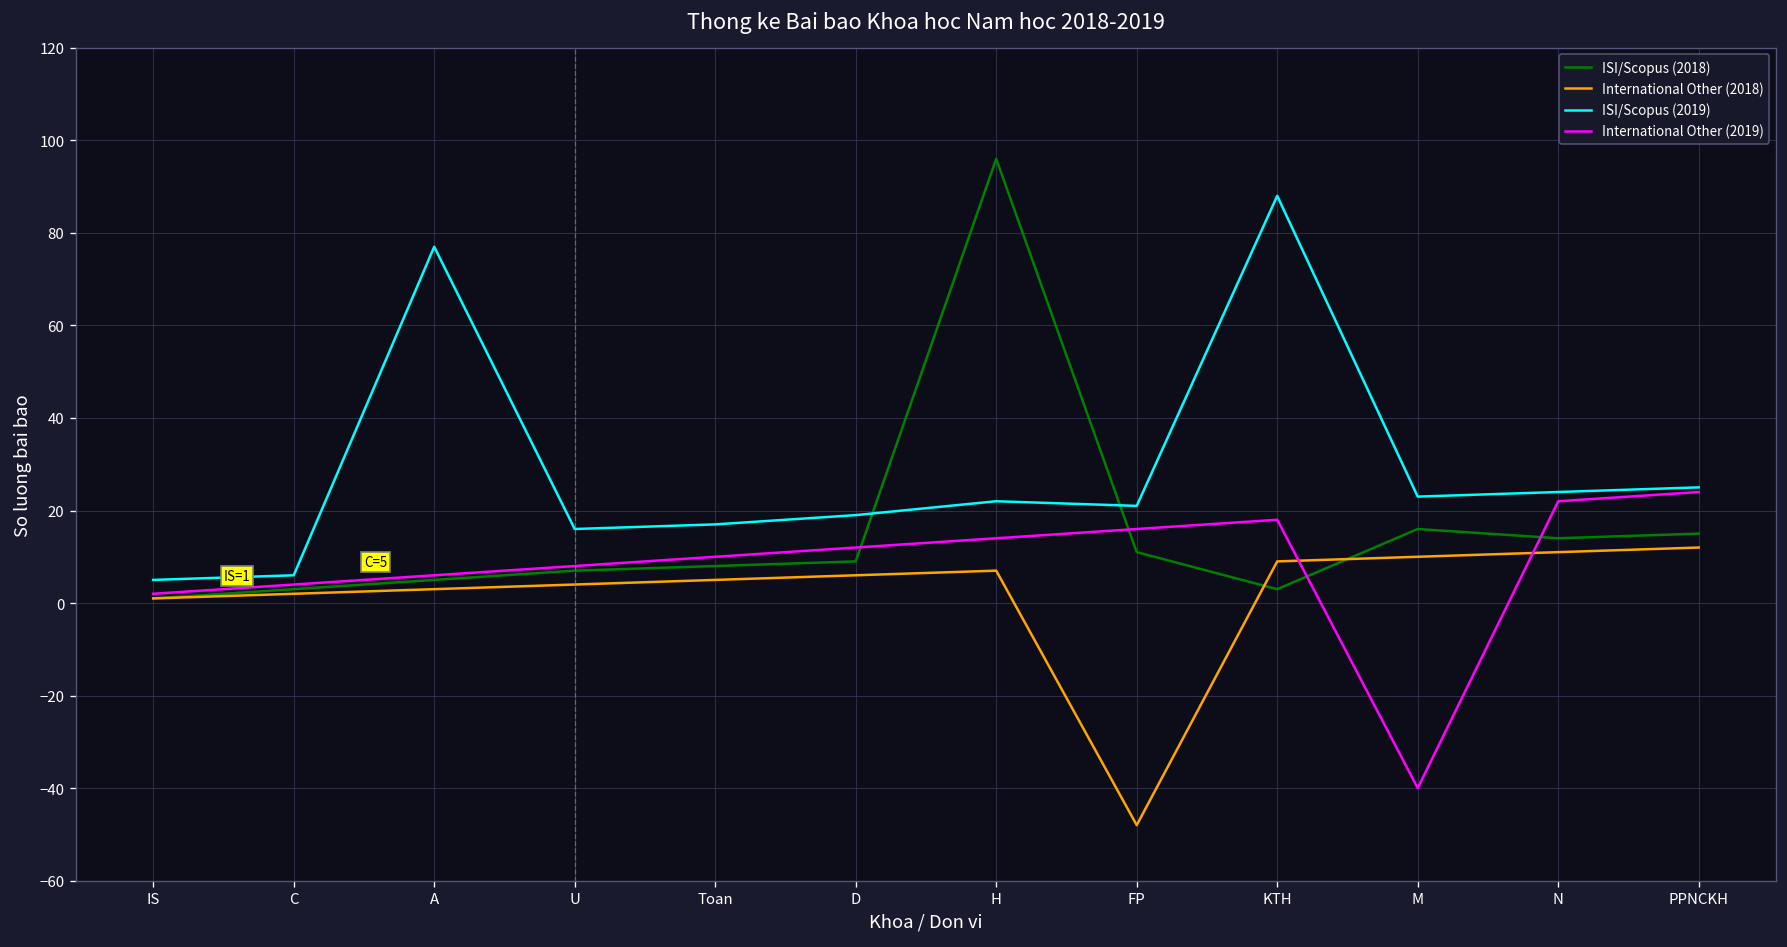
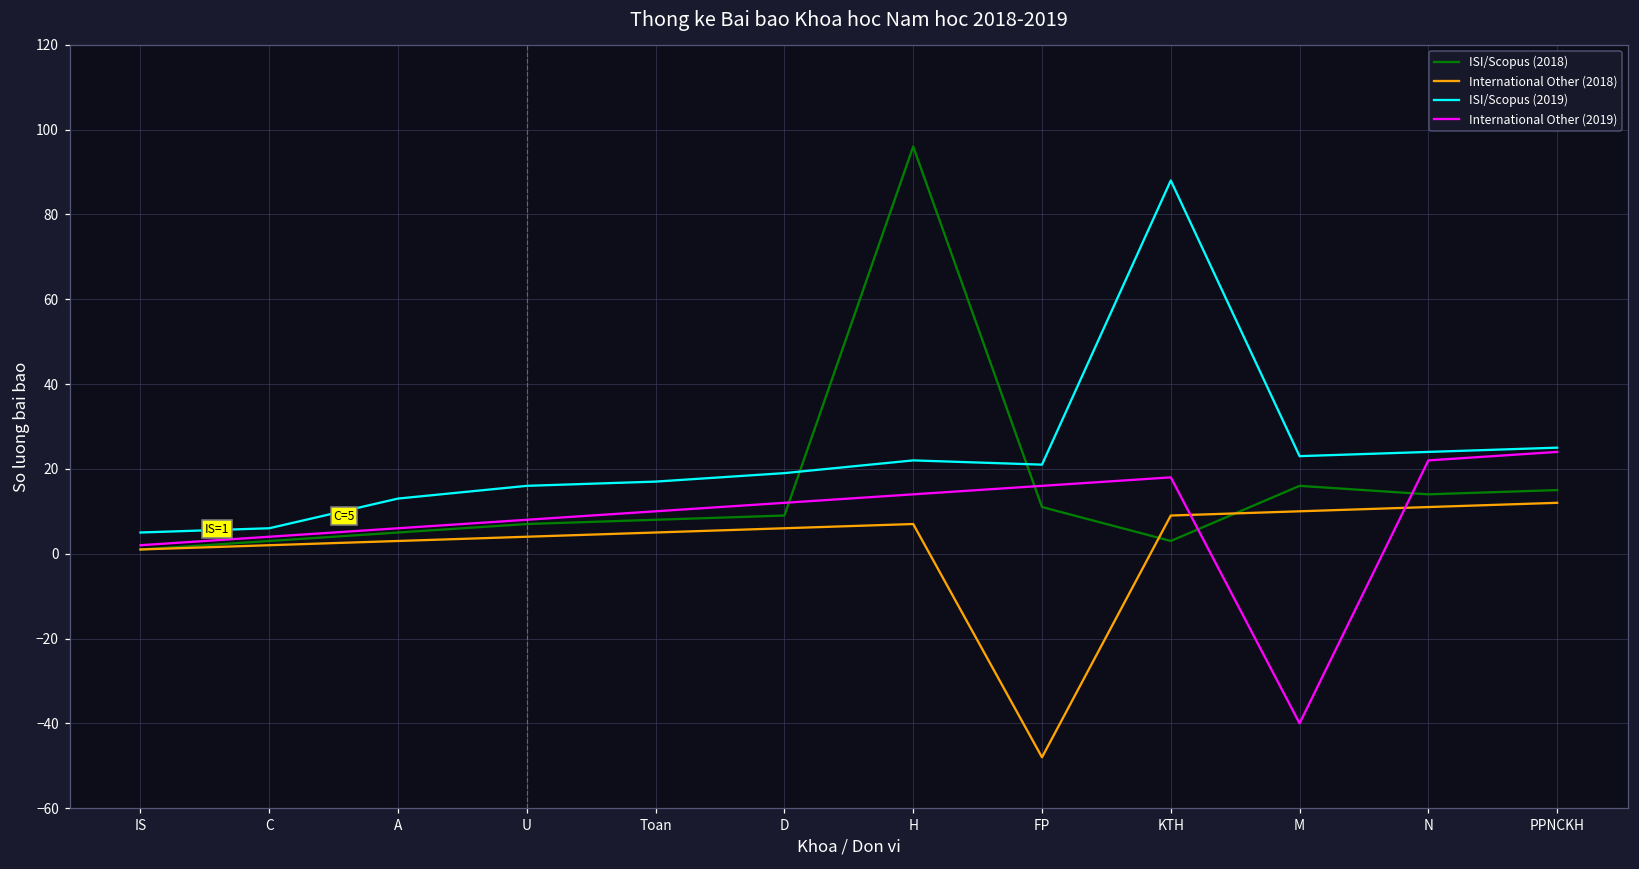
ISI/Scopus (2019), A: 77 -> 13
